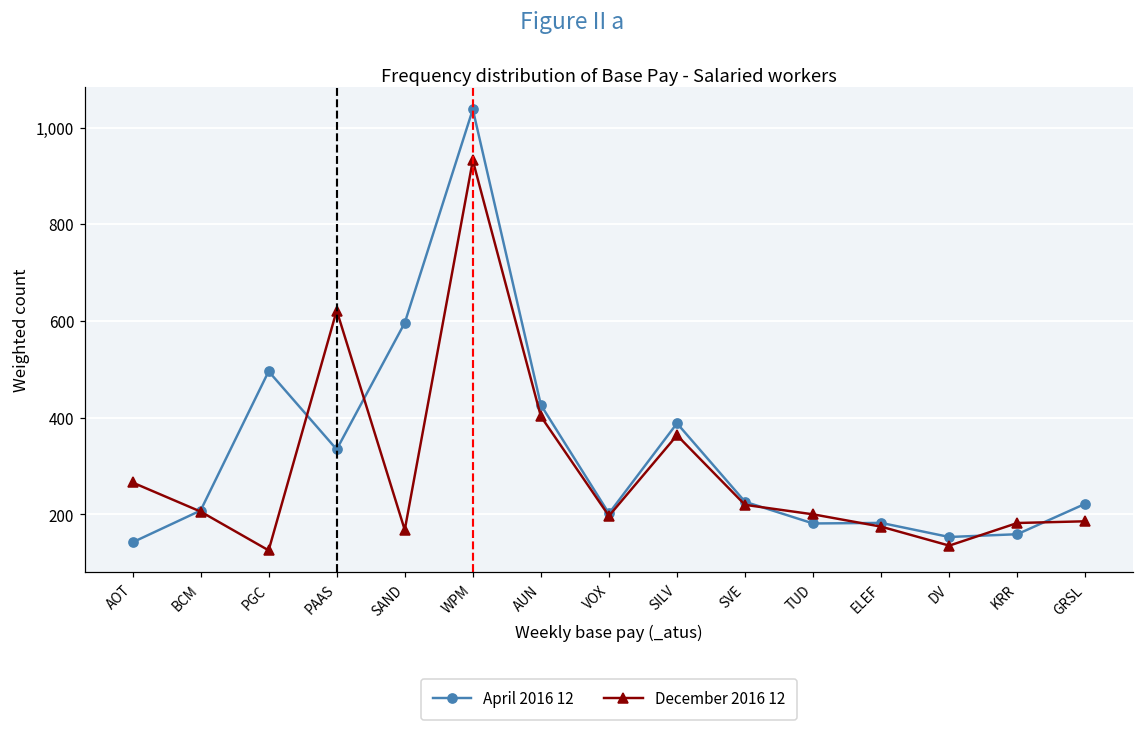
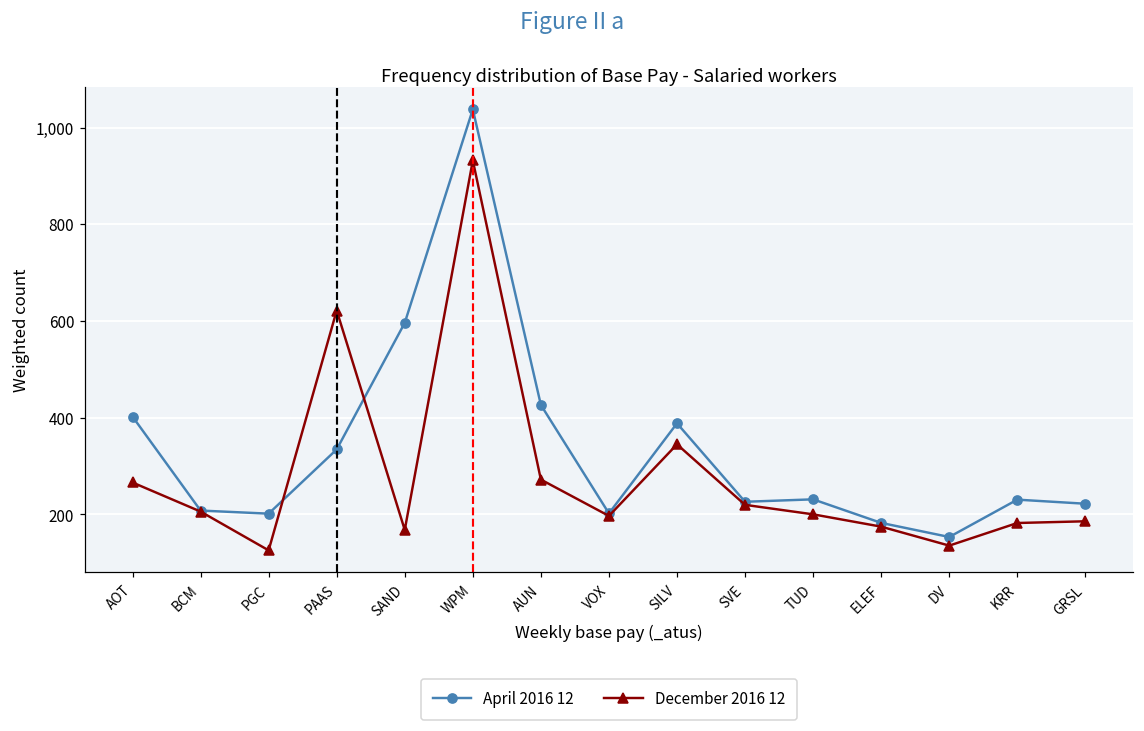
April 2016 12, AOT: 140 -> 400
April 2016 12, PGC: 500 -> 200
December 2016 12, AUN: 400 -> 270
December 2016 12, SILV: 360 -> 340
April 2016 12, TUD: 180 -> 230
April 2016 12, KRR: 160 -> 230
